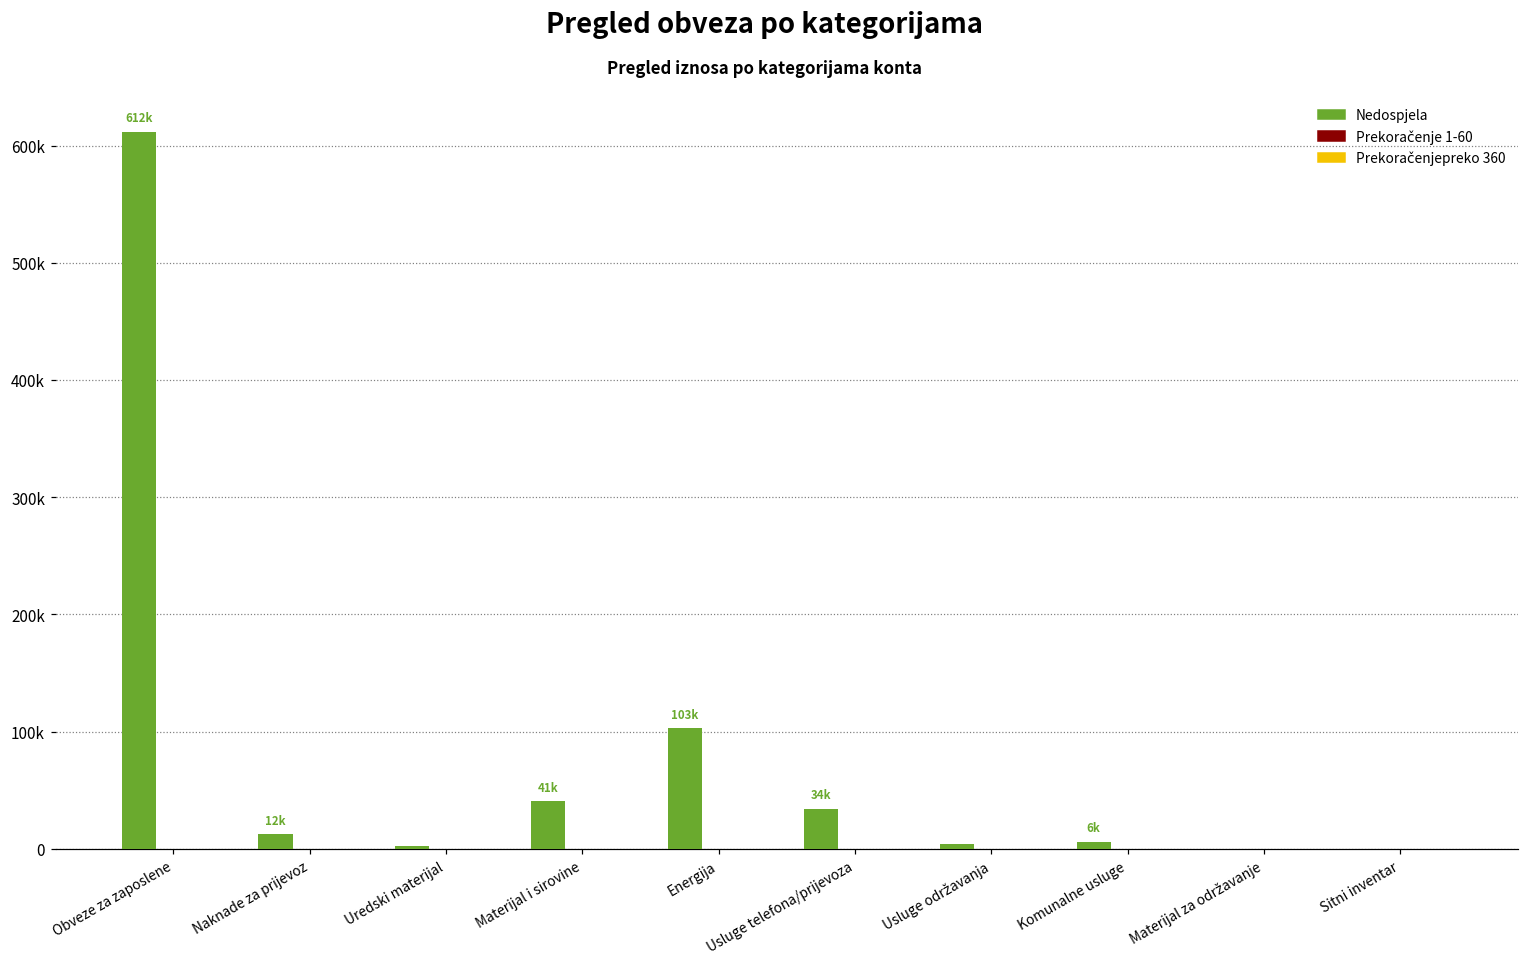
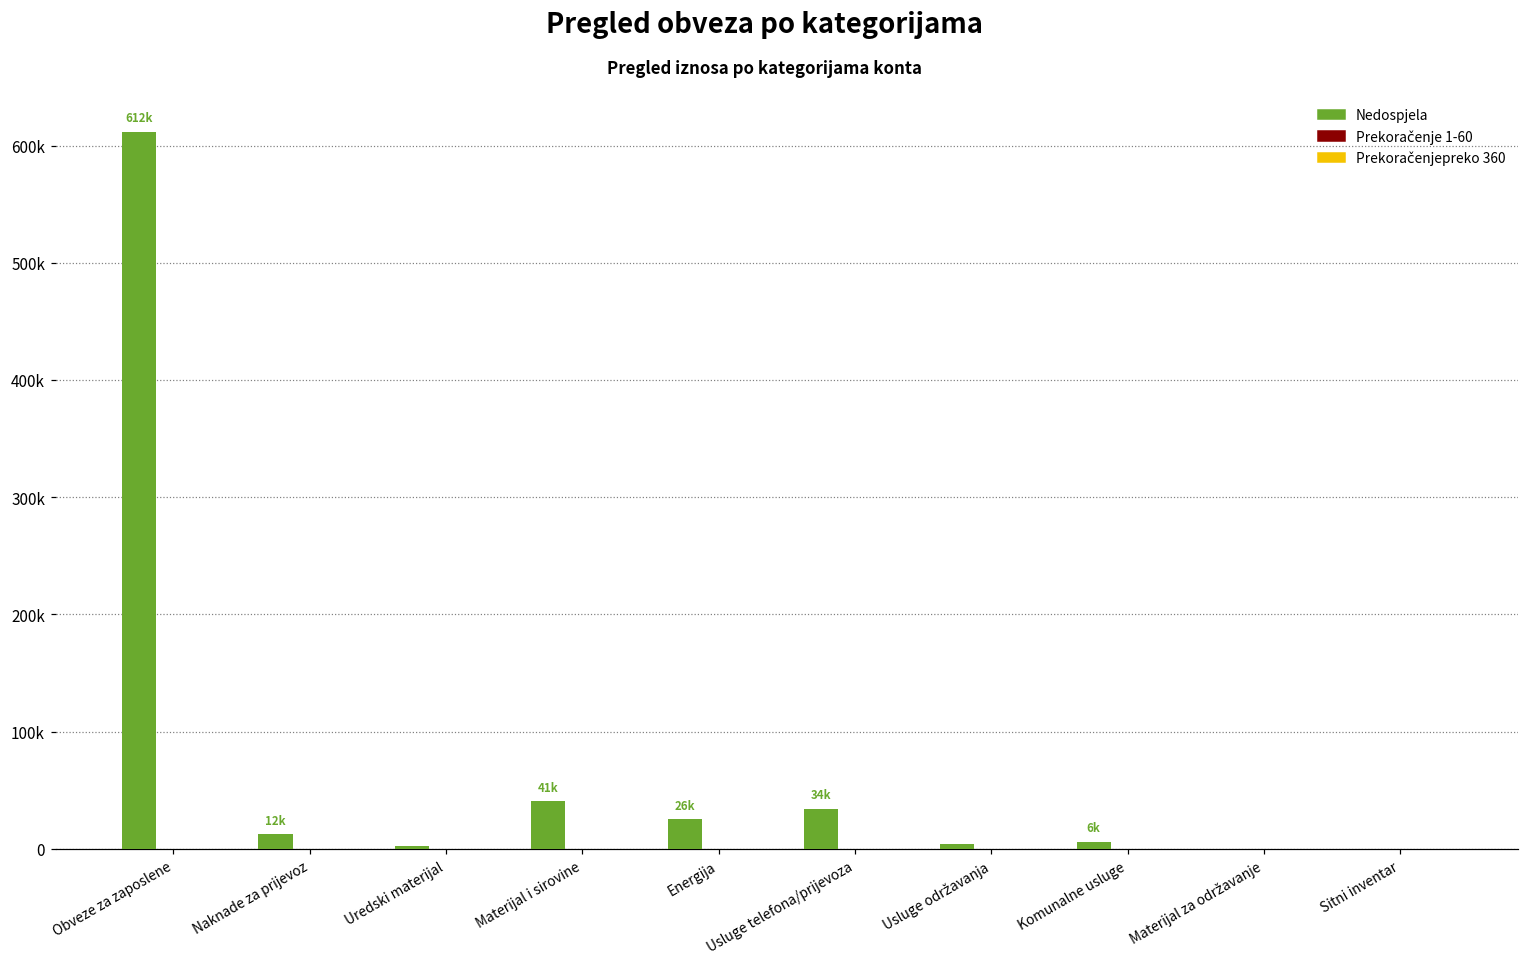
Nedospjela, Energija: 103k -> 26k
